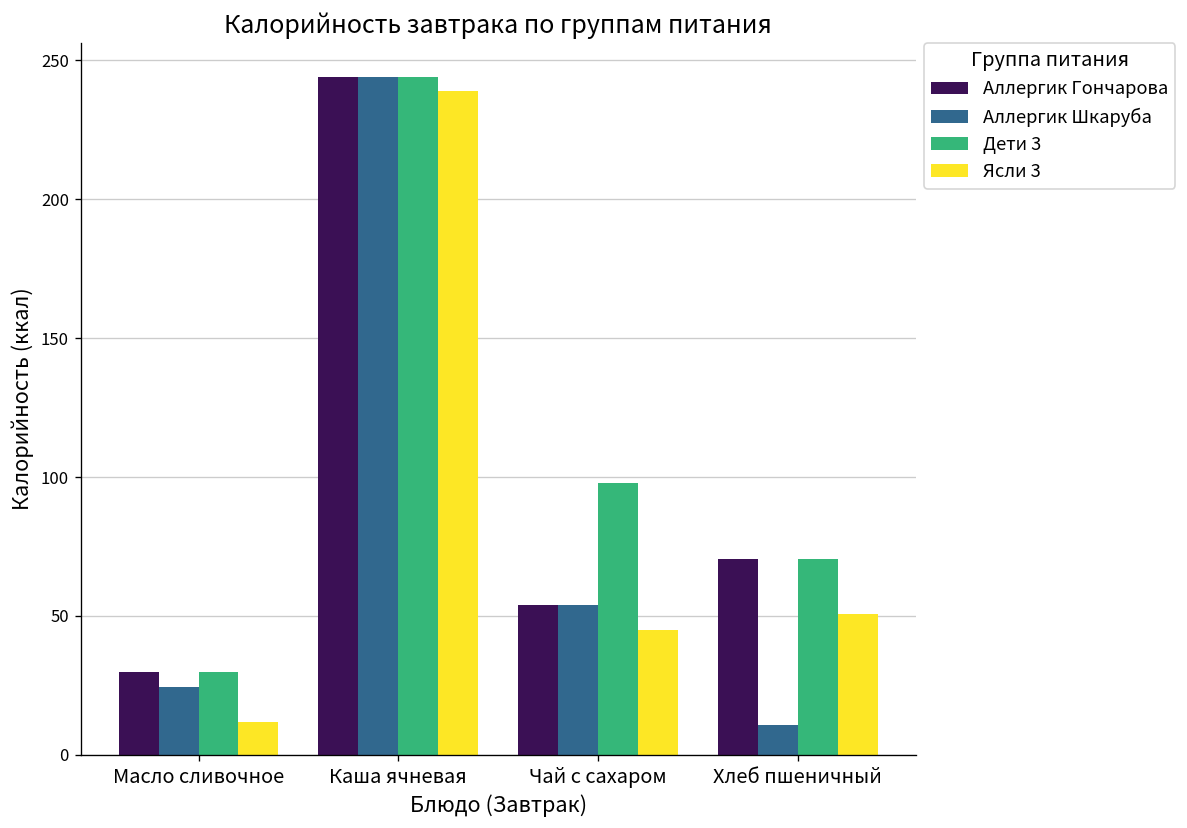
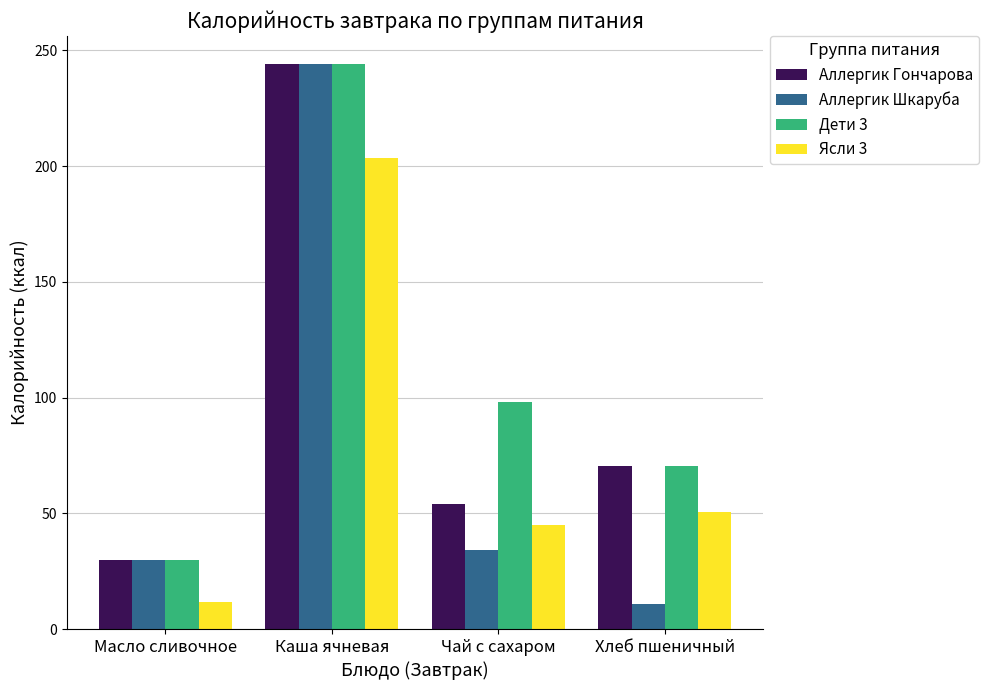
Аллергик Шкаруба, Масло сливочное: 24 -> 30
Ясли 3, Каша ячневая: 239 -> 203
Аллергик Шкаруба, Чай с сахаром: 54 -> 34
